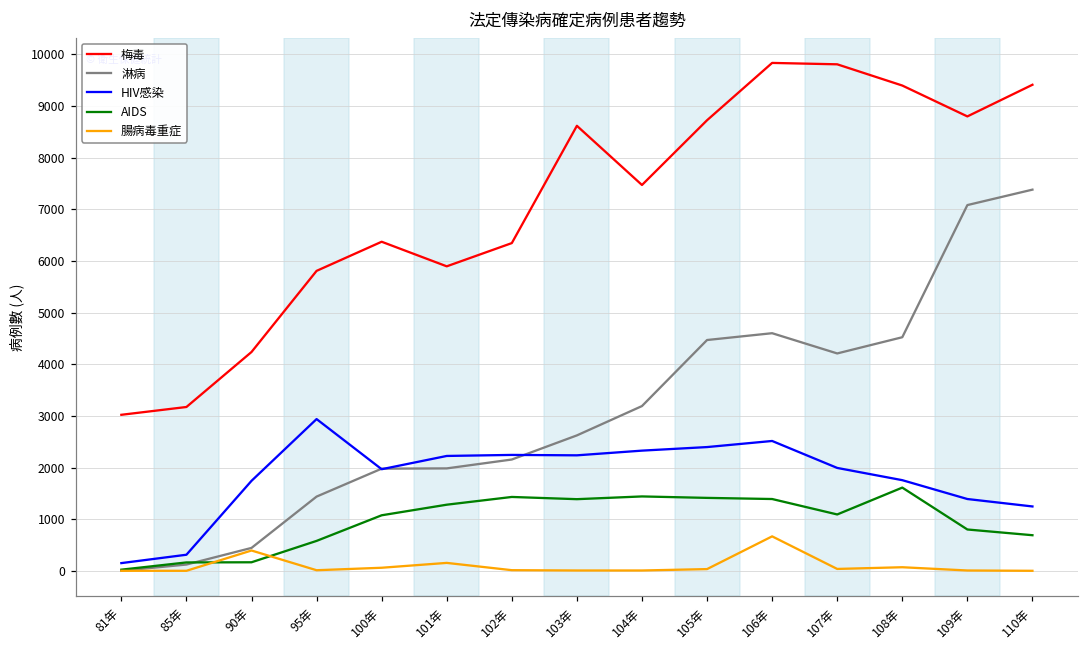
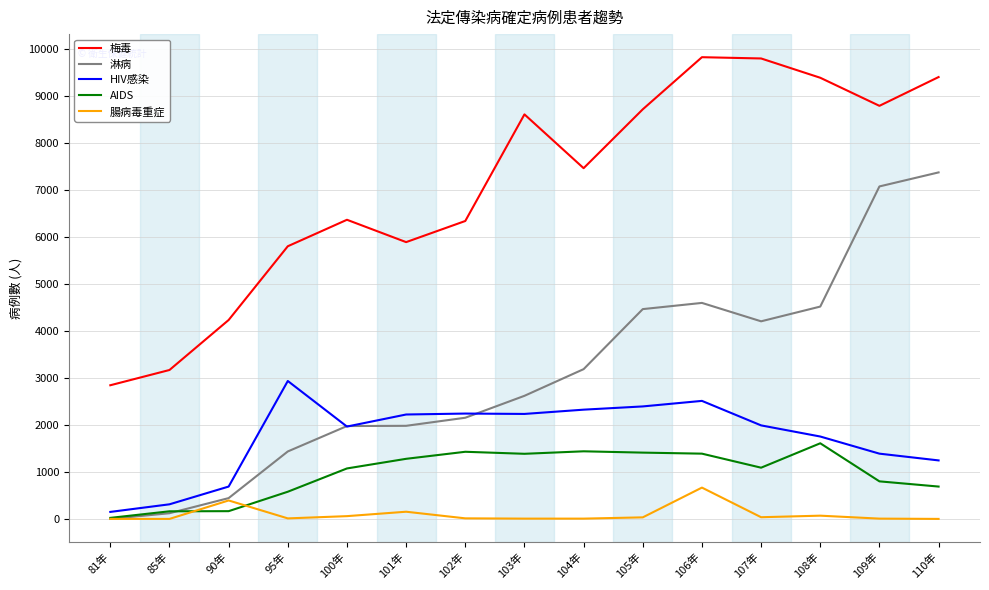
梅毒, 81年: 3000 -> 2800
HIV感染, 90年: 1700 -> 700
